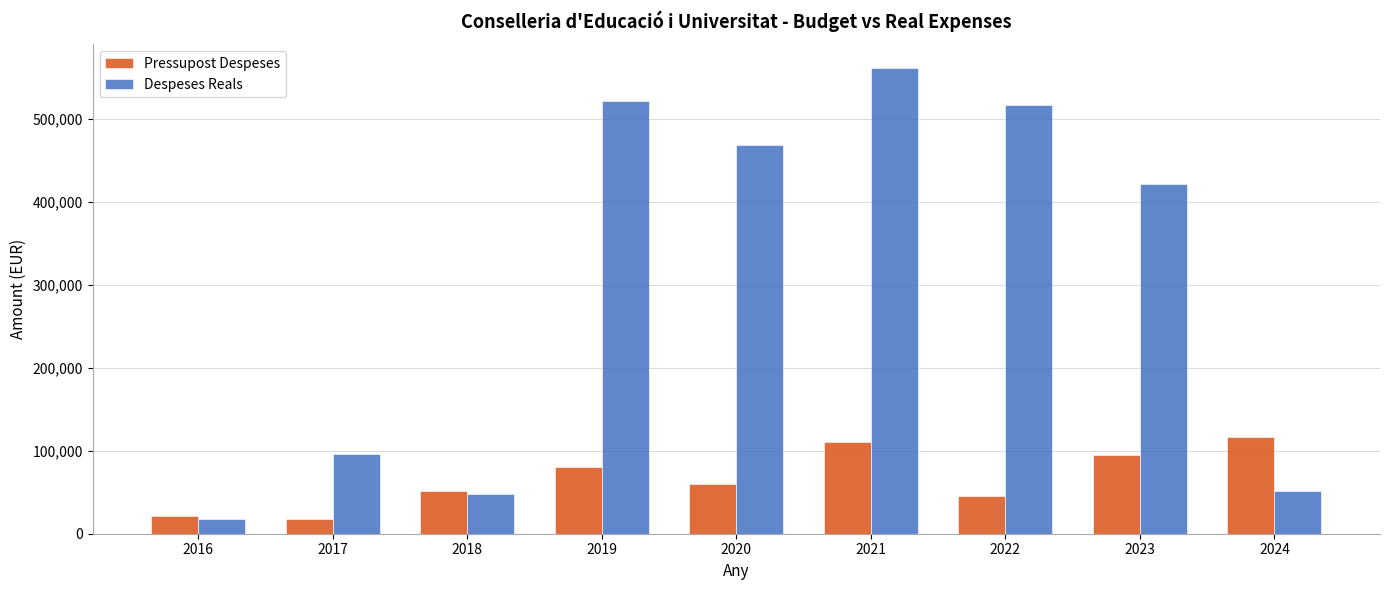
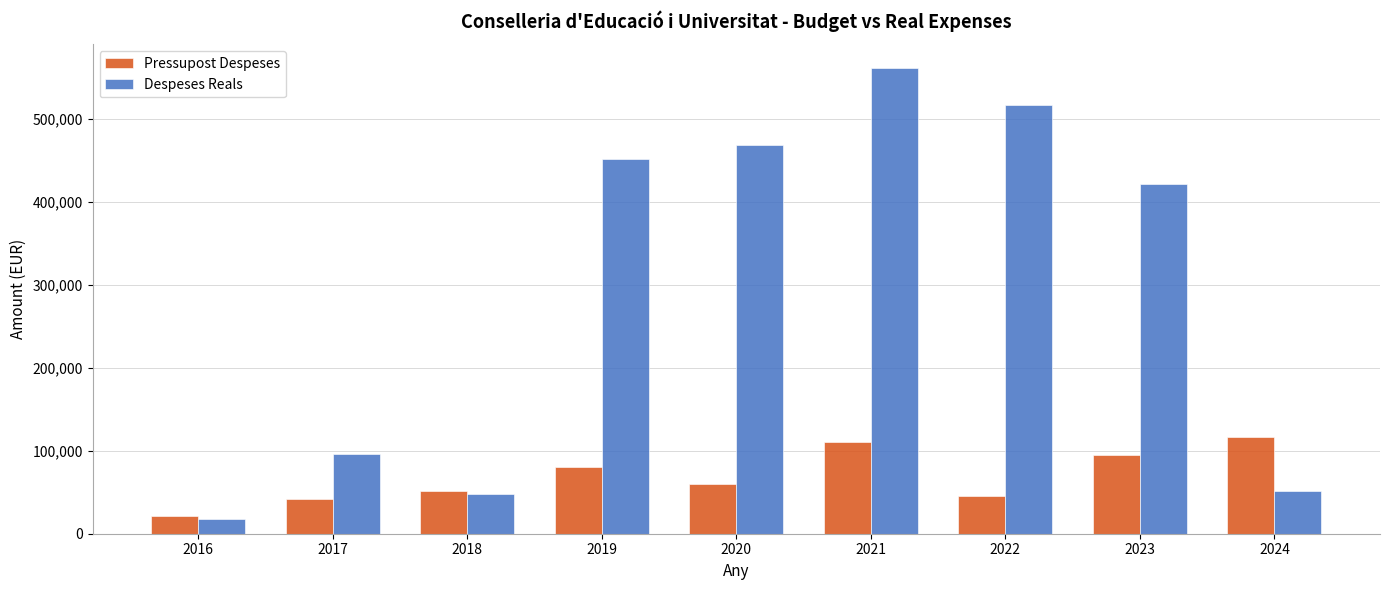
Pressupost Despeses, 2017: 20,000 -> 40,000
Despeses Reals, 2019: 520,000 -> 450,000
